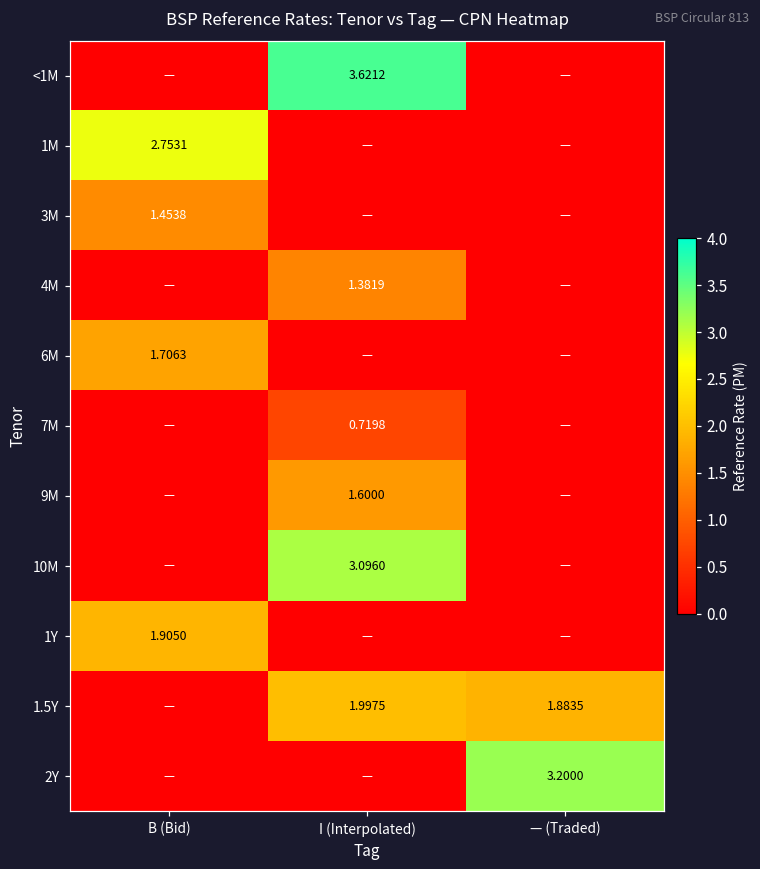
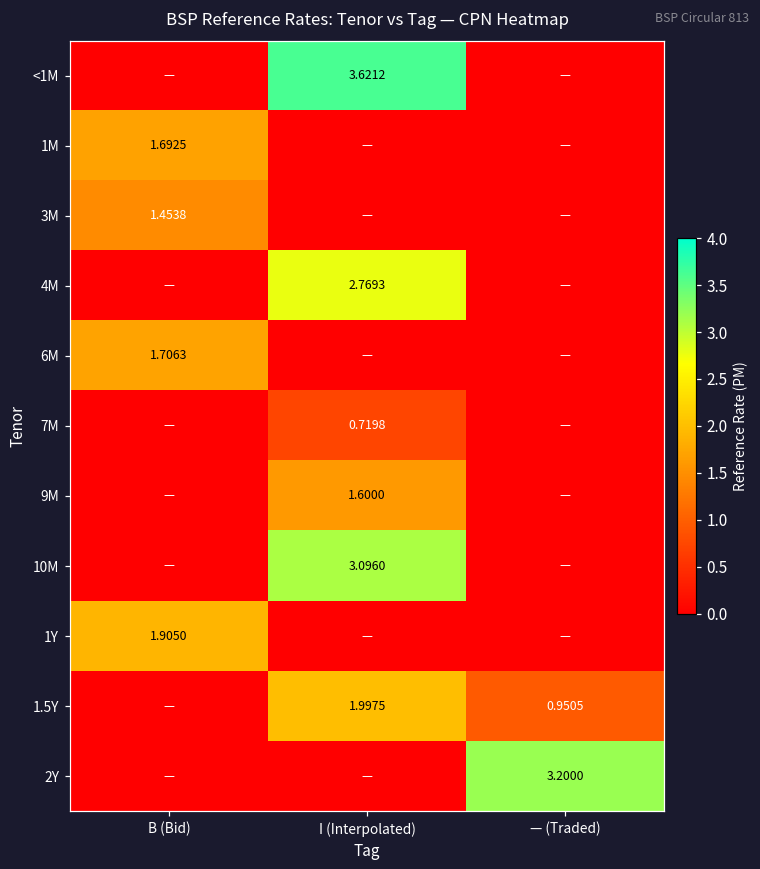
1M, B (Bid): 2.7531 -> 1.6925
4M, I (Interpolated): 1.3819 -> 2.7693
1.5Y, — (Traded): 1.8835 -> 0.9505
